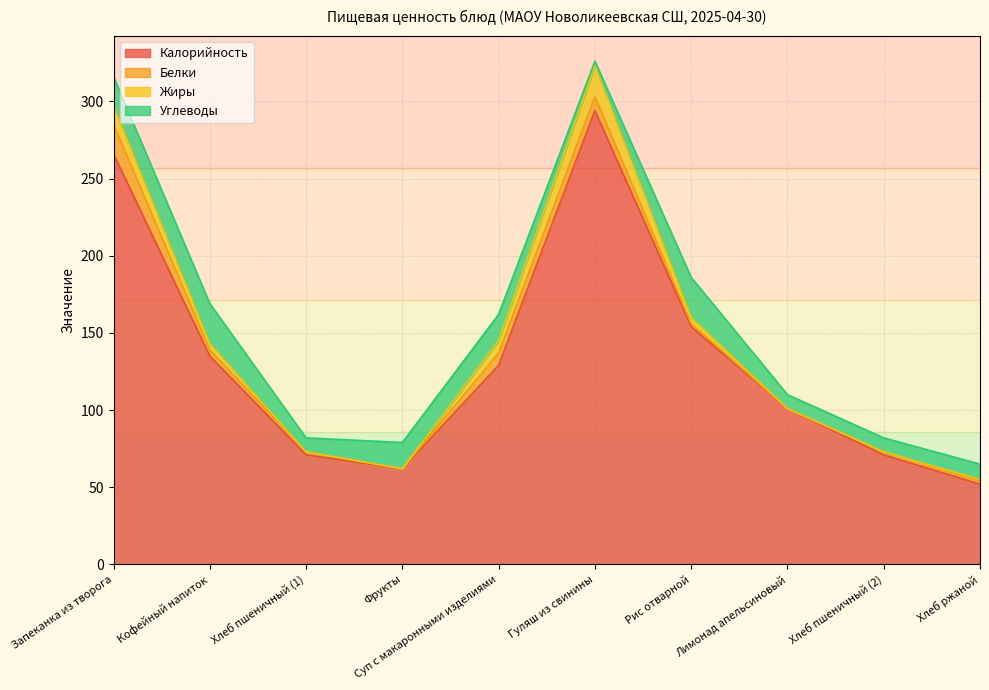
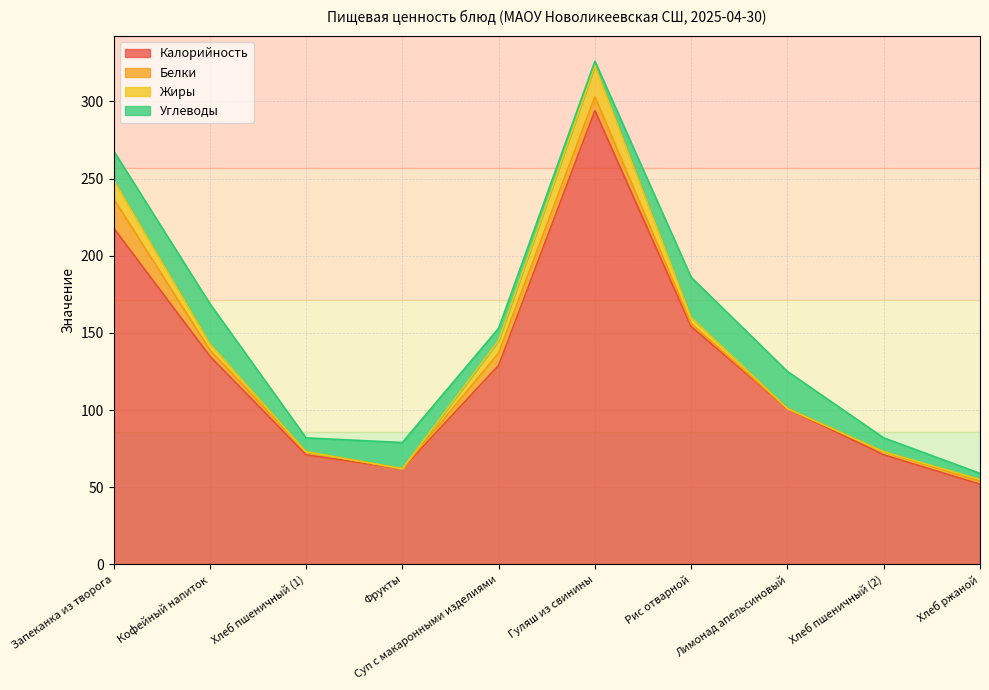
Калорийность, Запеканка из творога: 266 -> 218
Углеводы, Суп с макаронными изделиями: 17 -> 8
Углеводы, Лимонад апельсиновый: 9 -> 24
Углеводы, Хлеб ржаной: 10 -> 4
